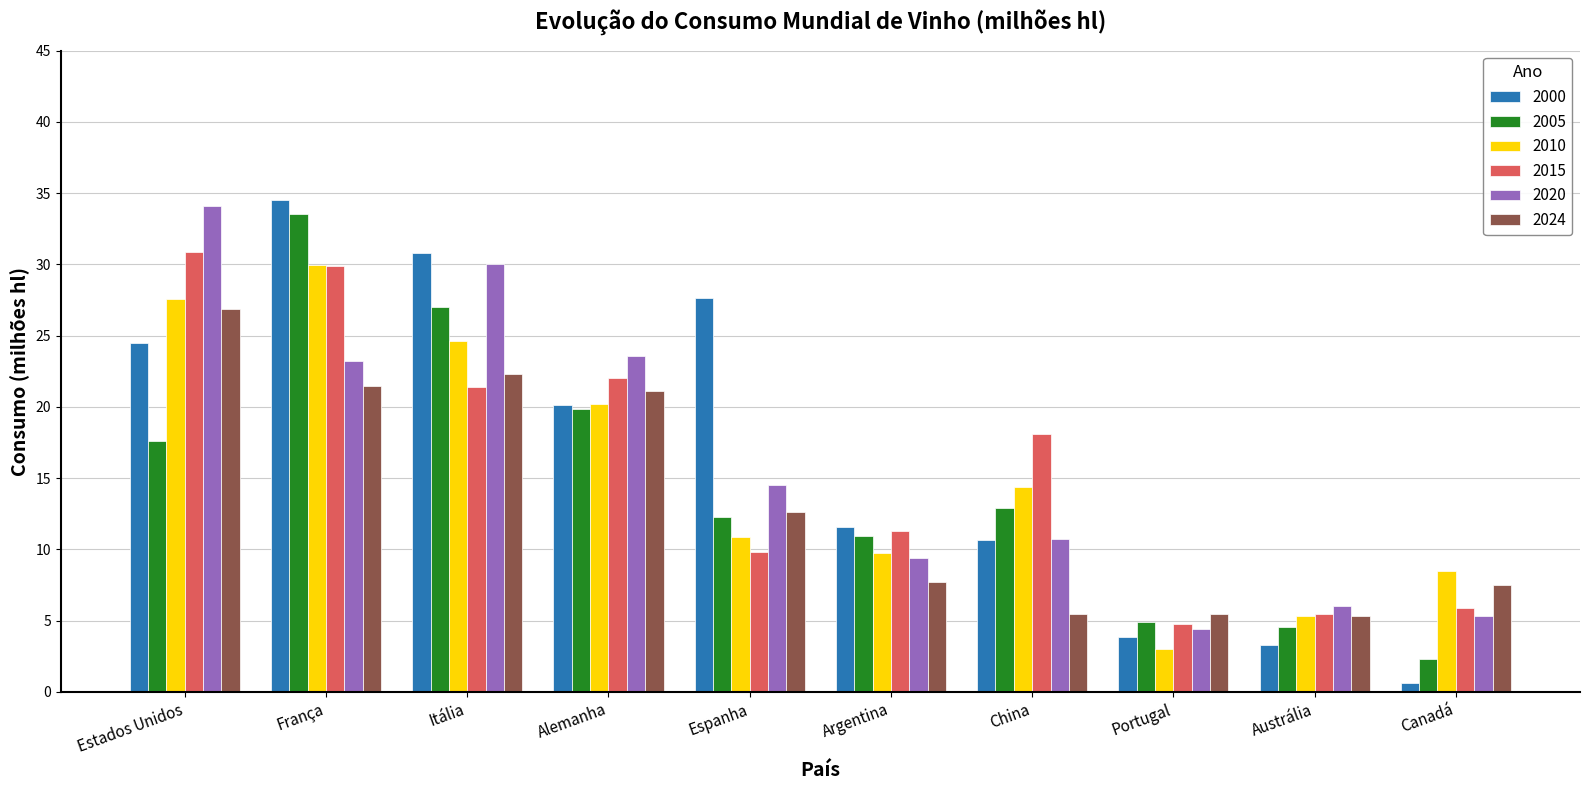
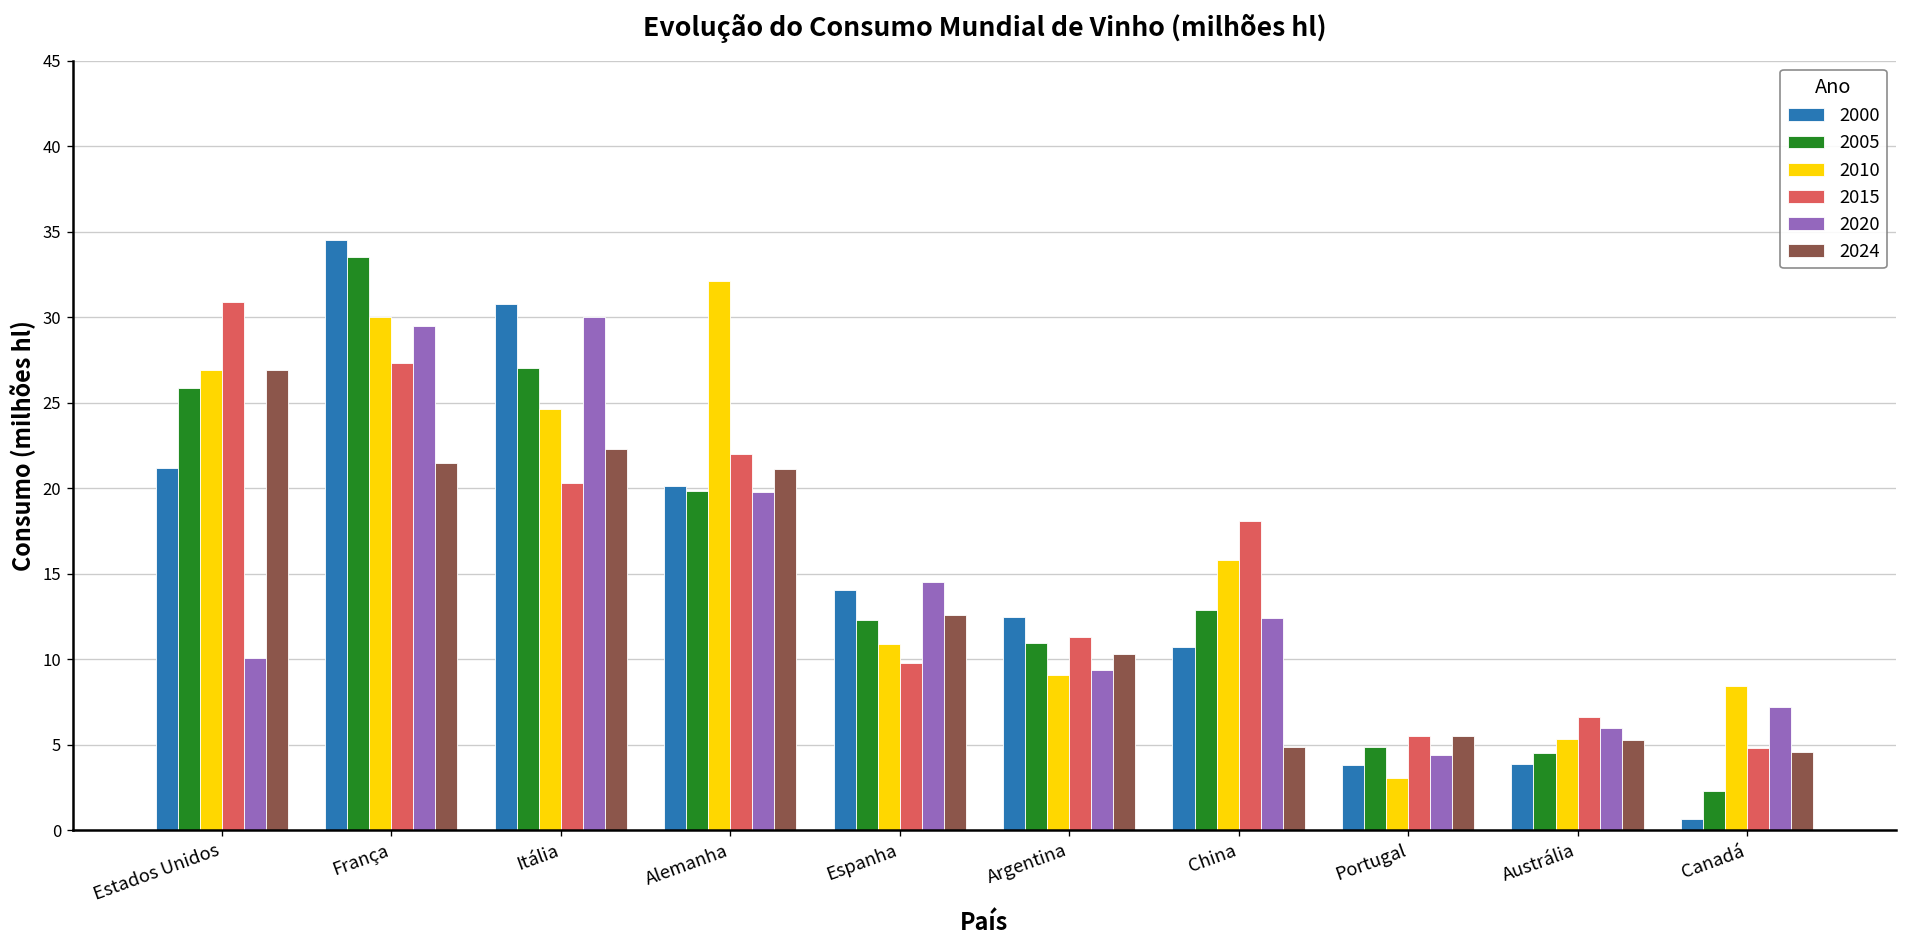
2000, Estados Unidos: 24.5 -> 21.2
2005, Estados Unidos: 17.6 -> 25.9
2010, Estados Unidos: 27.6 -> 26.9
2020, Estados Unidos: 34.1 -> 10.1
2015, França: 29.9 -> 27.3
2020, França: 23.2 -> 29.5
2015, Itália: 21.4 -> 20.3
2010, Alemanha: 20.2 -> 32.1
2020, Alemanha: 23.6 -> 19.8
2000, Espanha: 27.7 -> 14.0
2000, Argentina: 11.6 -> 12.5
2010, Argentina: 9.8 -> 9.1
2024, Argentina: 7.7 -> 10.3
2010, China: 14.4 -> 15.8
2020, China: 10.7 -> 12.4
2024, China: 5.5 -> 4.9
2015, Portugal: 4.8 -> 5.5
2000, Austrália: 3.3 -> 3.9
2015, Austrália: 5.5 -> 6.6
2015, Canadá: 5.9 -> 4.8
2020, Canadá: 5.3 -> 7.2
2024, Canadá: 7.5 -> 4.6
